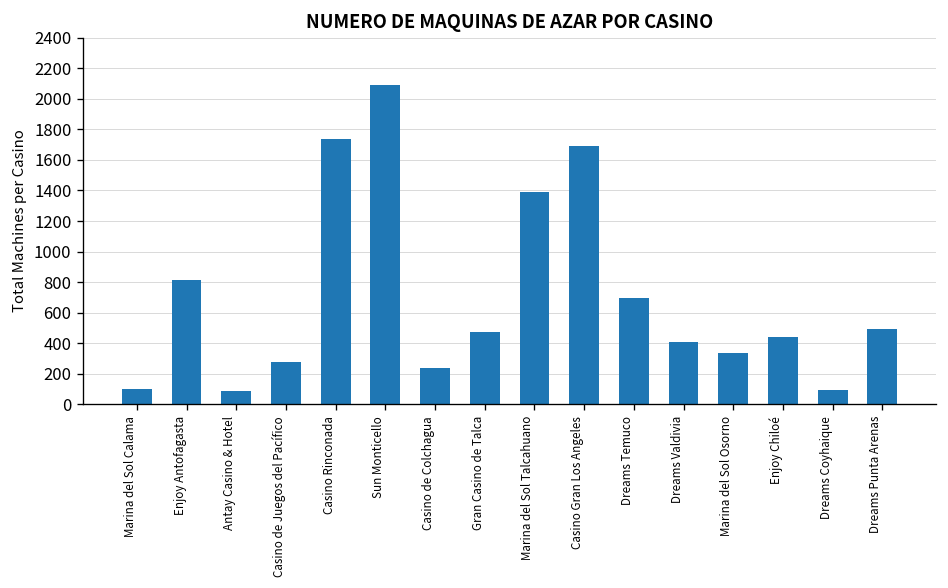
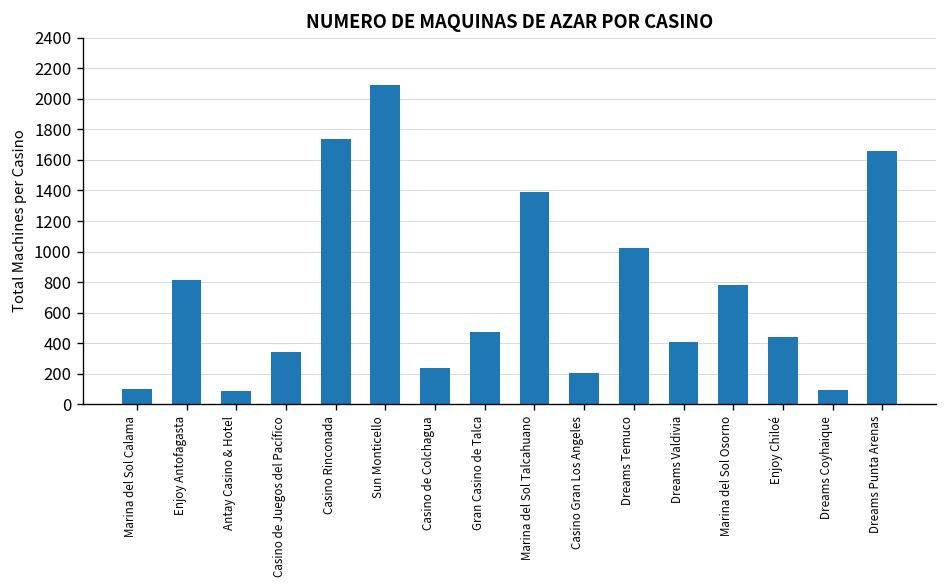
Casino de Juegos del Pacífico: 280 -> 350
Casino Gran Los Angeles: 1690 -> 200
Dreams Temuco: 700 -> 1020
Marina del Sol Osorno: 330 -> 780
Dreams Punta Arenas: 490 -> 1660
